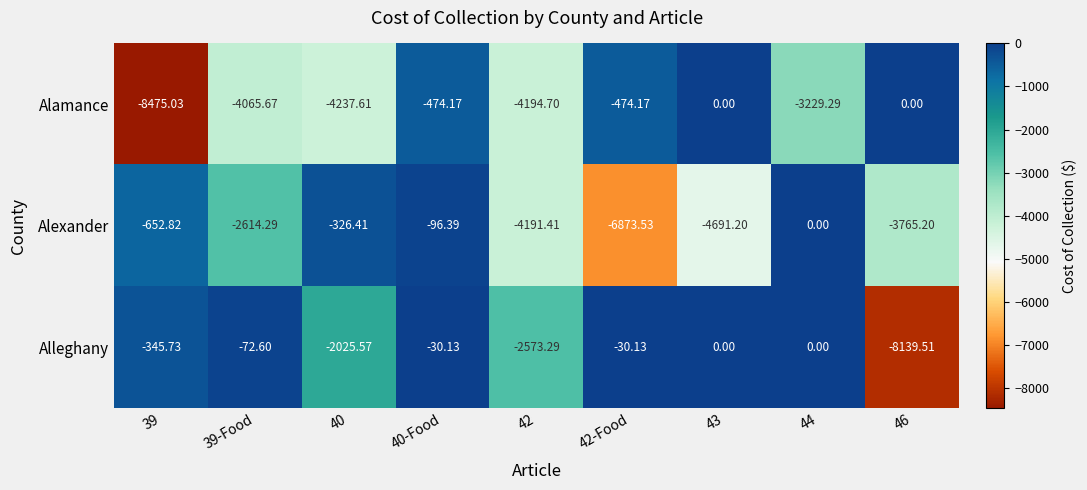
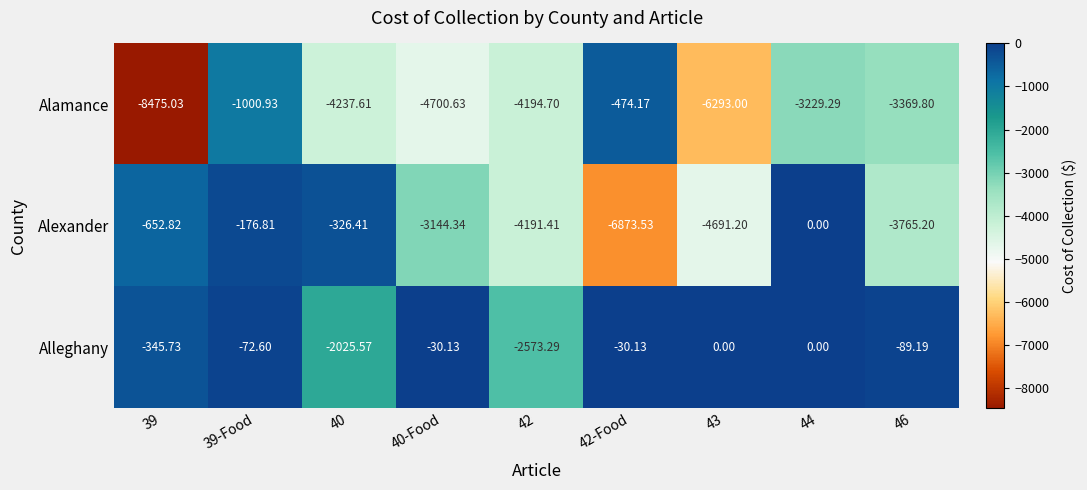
Alamance, 39-Food: -4065.67 -> -1000.93
Alamance, 40-Food: -474.17 -> -4700.63
Alamance, 43: 0.00 -> -6293.00
Alamance, 46: 0.00 -> -3369.80
Alexander, 39-Food: -2614.29 -> -176.81
Alexander, 40-Food: -96.39 -> -3144.34
Alleghany, 46: -8139.51 -> -89.19
